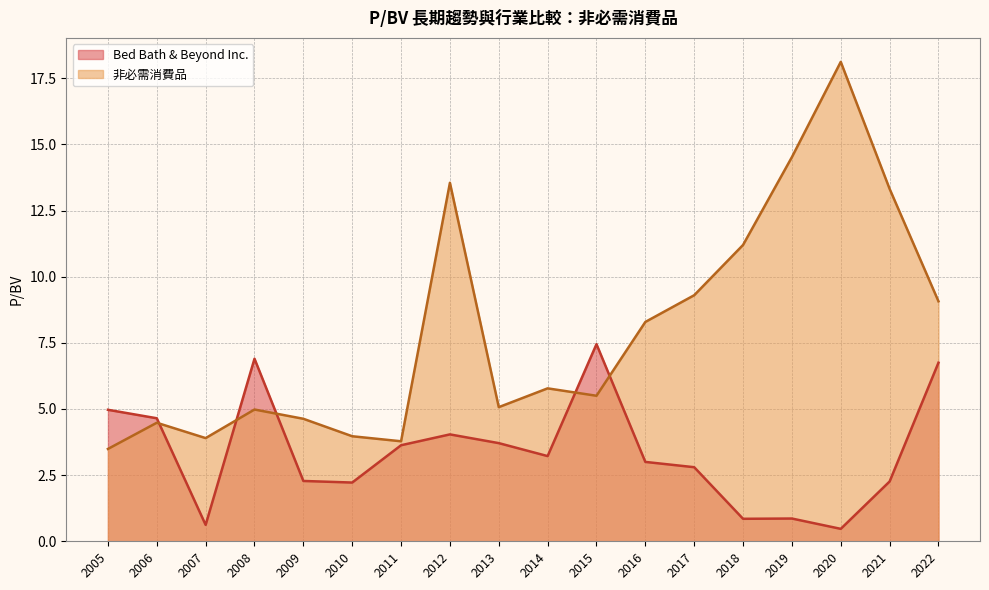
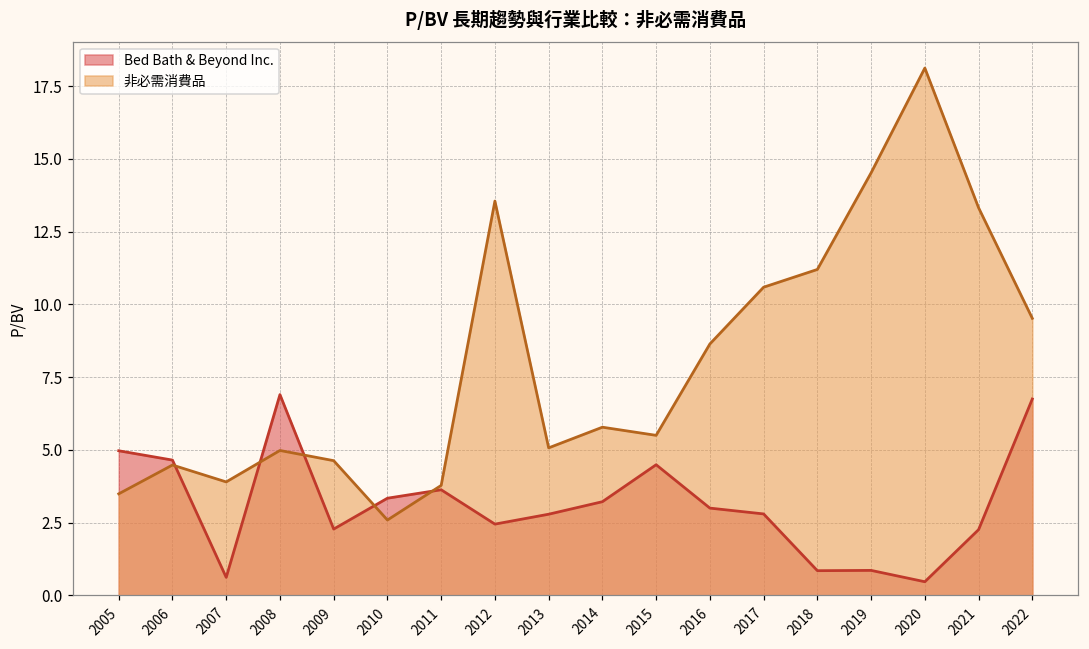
Bed Bath & Beyond Inc., 2010: 2.2 -> 3.3
非必需消費品, 2010: 4.0 -> 2.6
Bed Bath & Beyond Inc., 2012: 4.0 -> 2.5
Bed Bath & Beyond Inc., 2013: 3.7 -> 2.8
Bed Bath & Beyond Inc., 2015: 7.5 -> 4.5
非必需消費品, 2016: 8.3 -> 8.6
非必需消費品, 2017: 9.3 -> 10.6
非必需消費品, 2022: 9.1 -> 9.5
